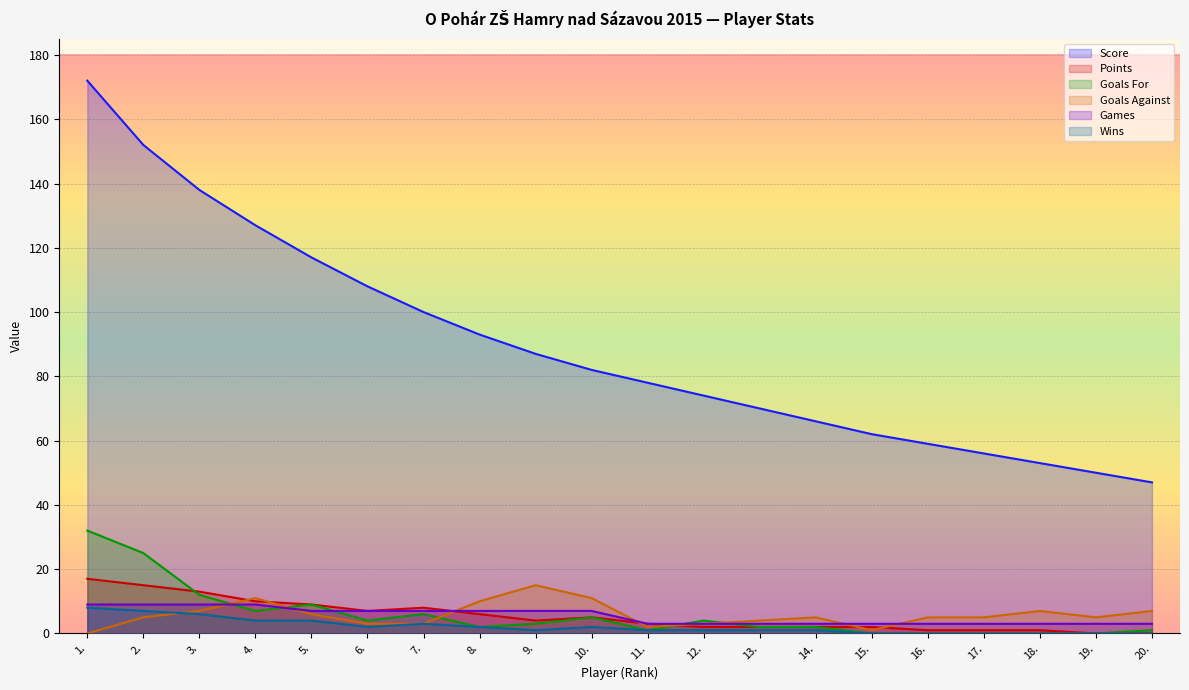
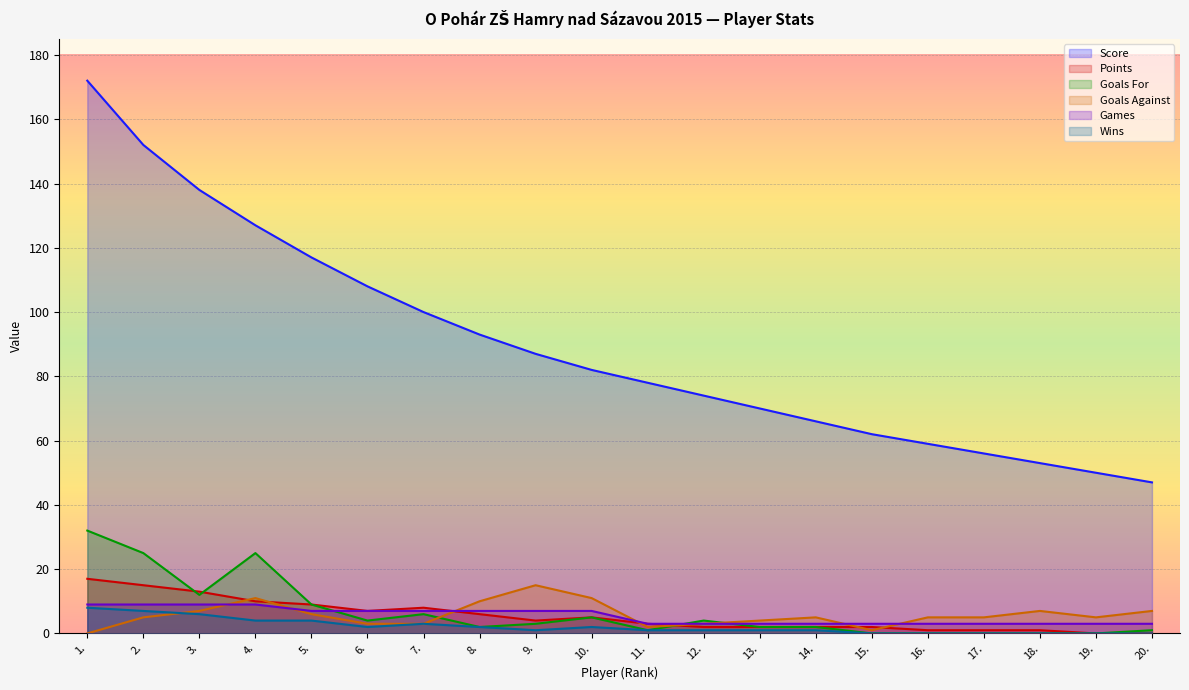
Goals For, 4.: 7 -> 25
